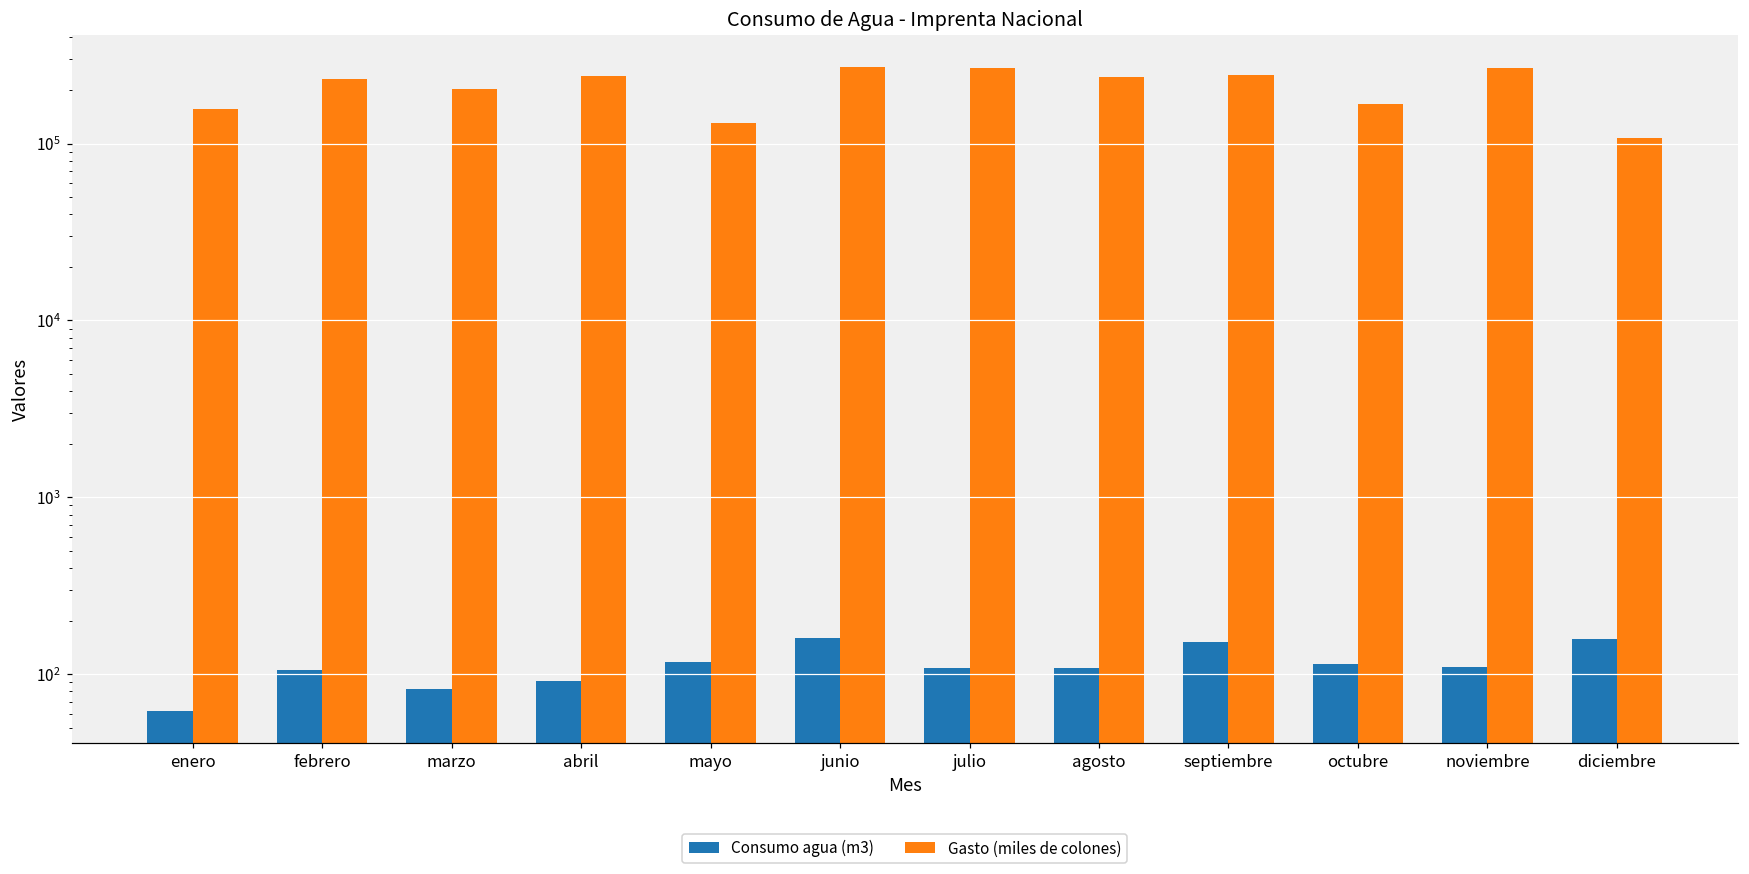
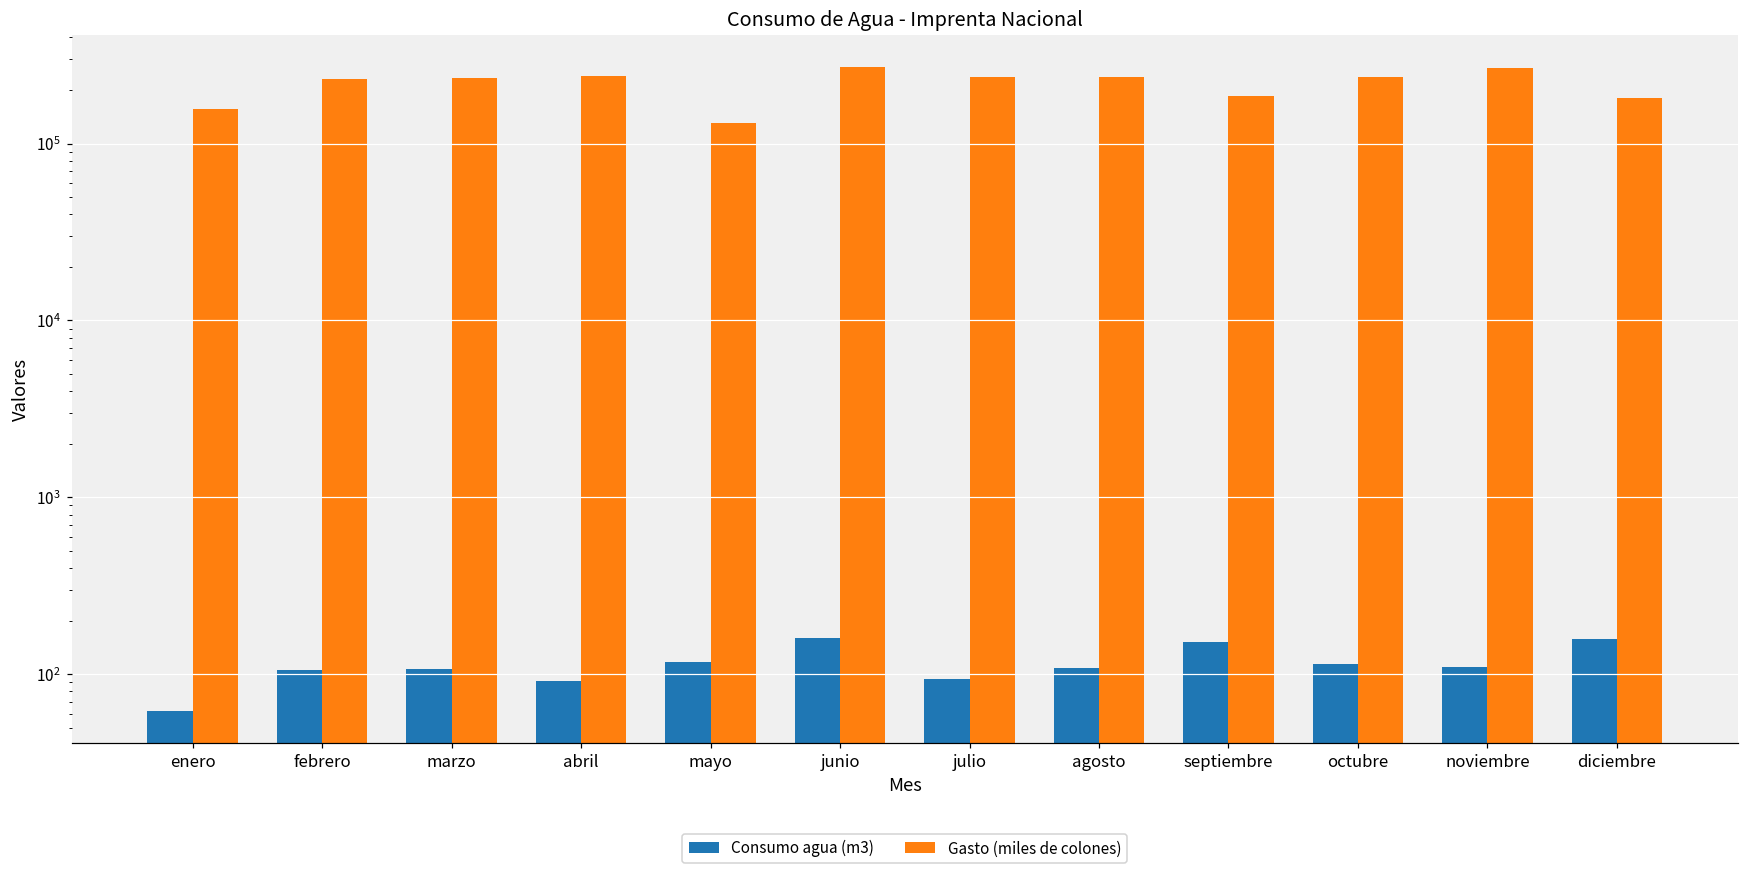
Consumo agua (m3), marzo: 80 -> 110
Gasto (miles de colones), marzo: 200000 -> 230000
Consumo agua (m3), julio: 110 -> 90
Gasto (miles de colones), julio: 270000 -> 240000
Gasto (miles de colones), septiembre: 240000 -> 190000
Gasto (miles de colones), octubre: 170000 -> 240000
Gasto (miles de colones), diciembre: 110000 -> 180000
